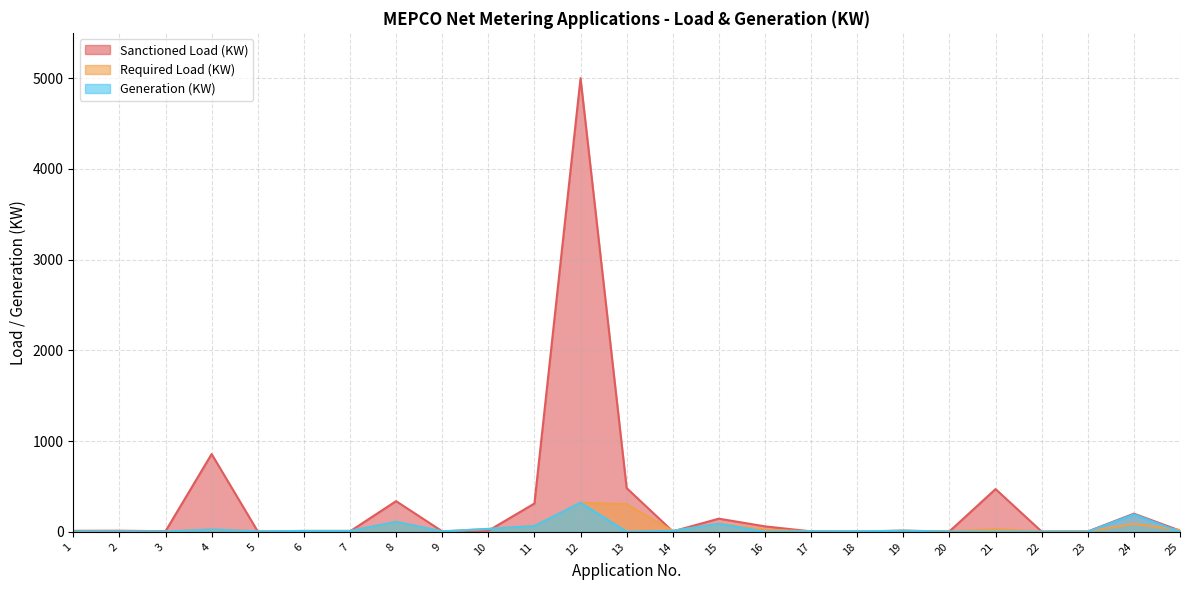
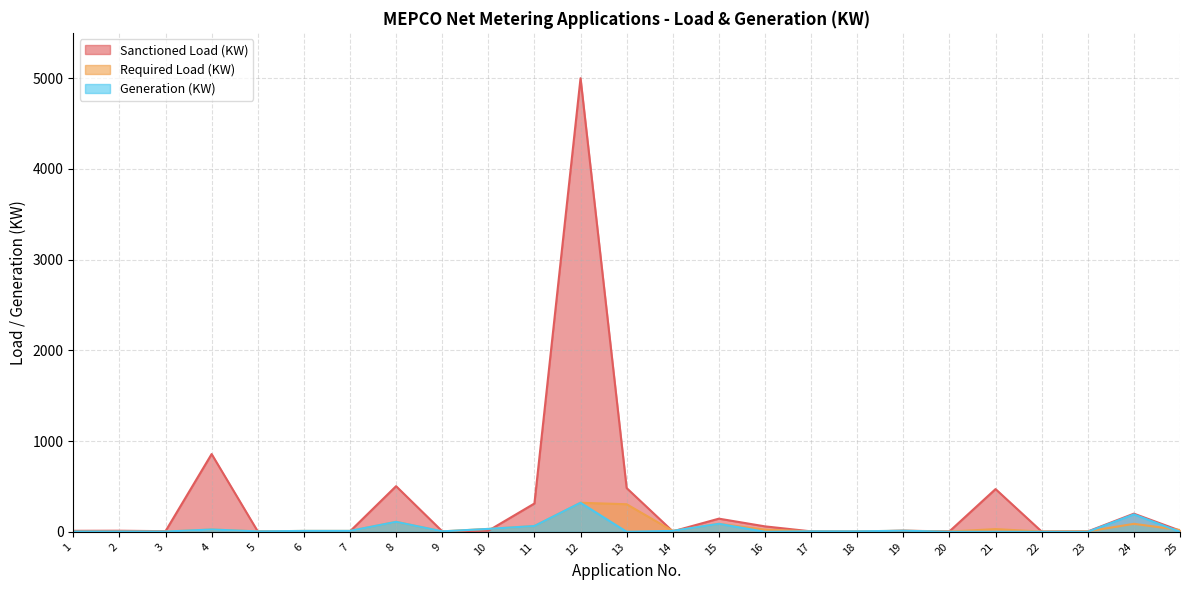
Sanctioned Load (KW), 8: 300 -> 500
